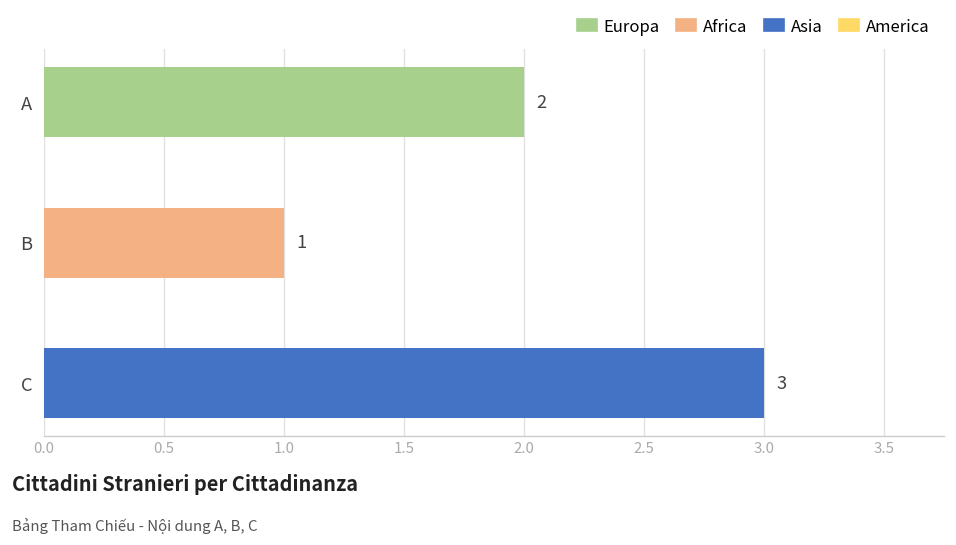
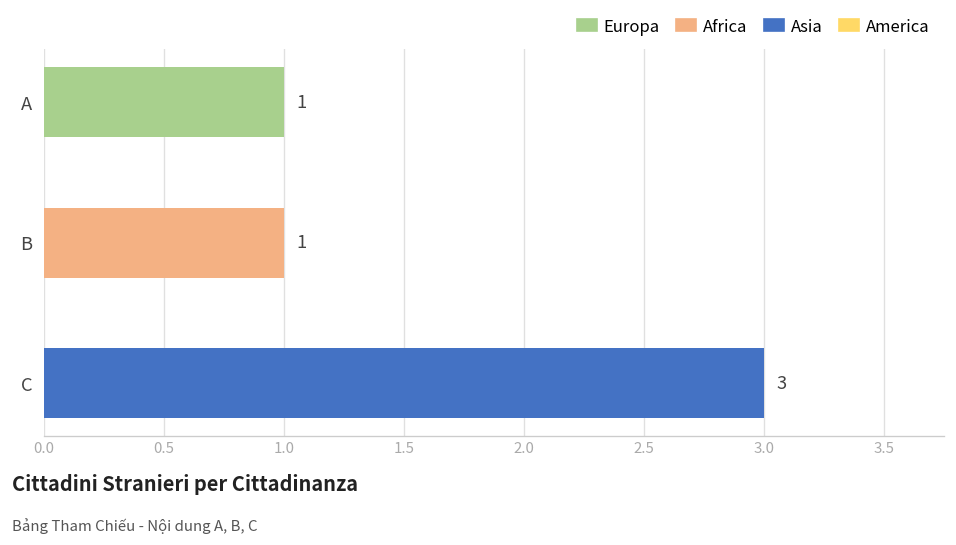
A: 2 -> 1
